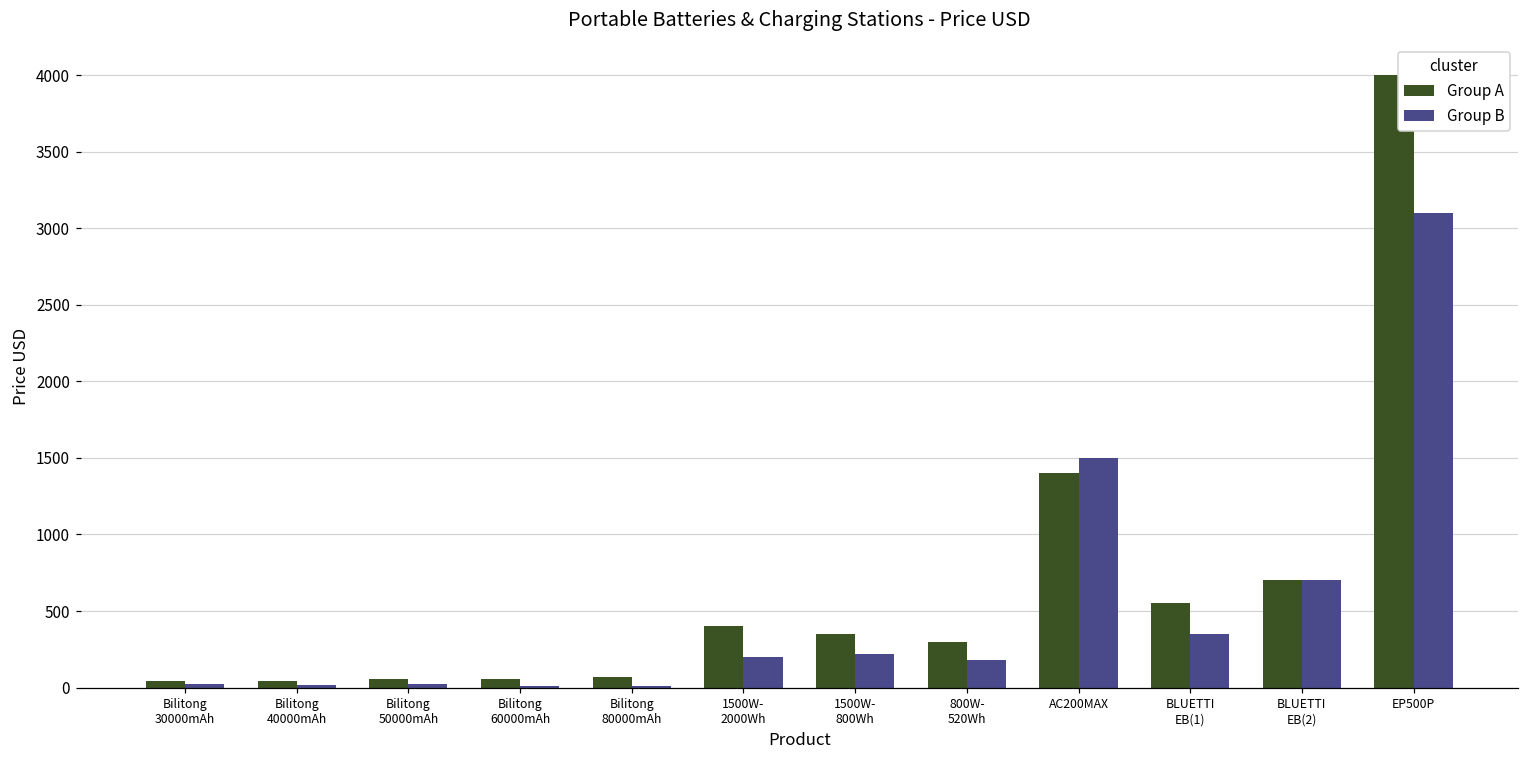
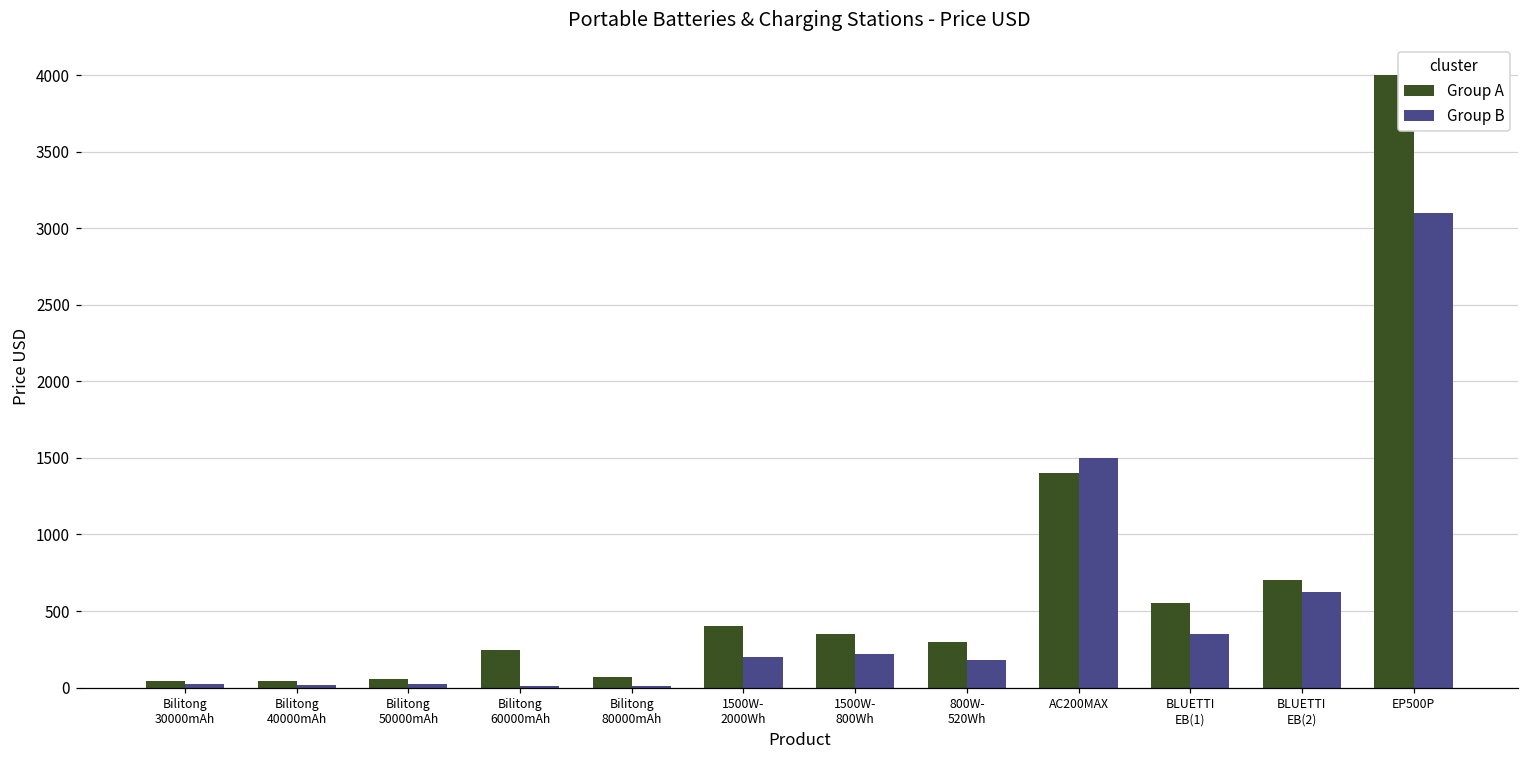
Group A, Bilitong 60000mAh: 60 -> 250
Group B, BLUETTI EB(2): 700 -> 620
